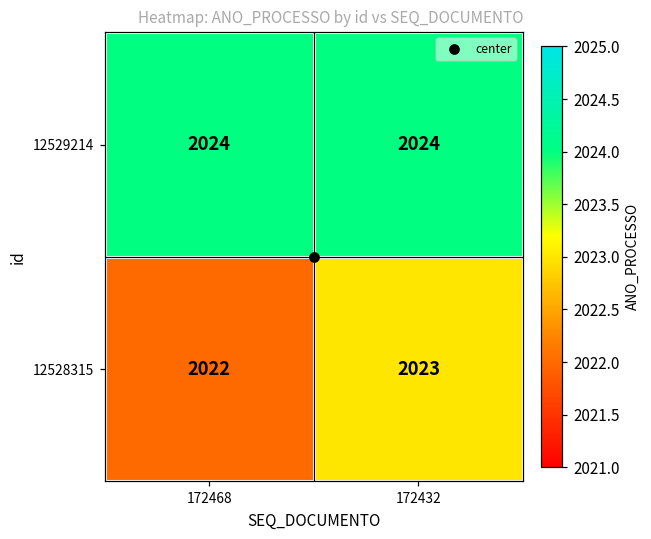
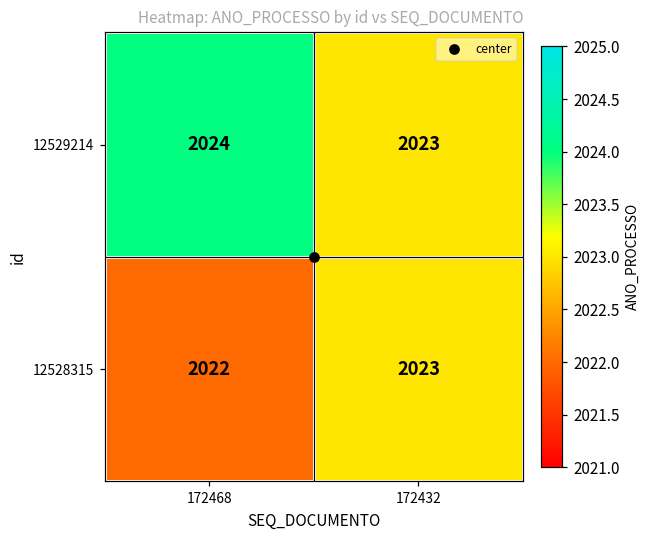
12529214, 172432: 2024 -> 2023
